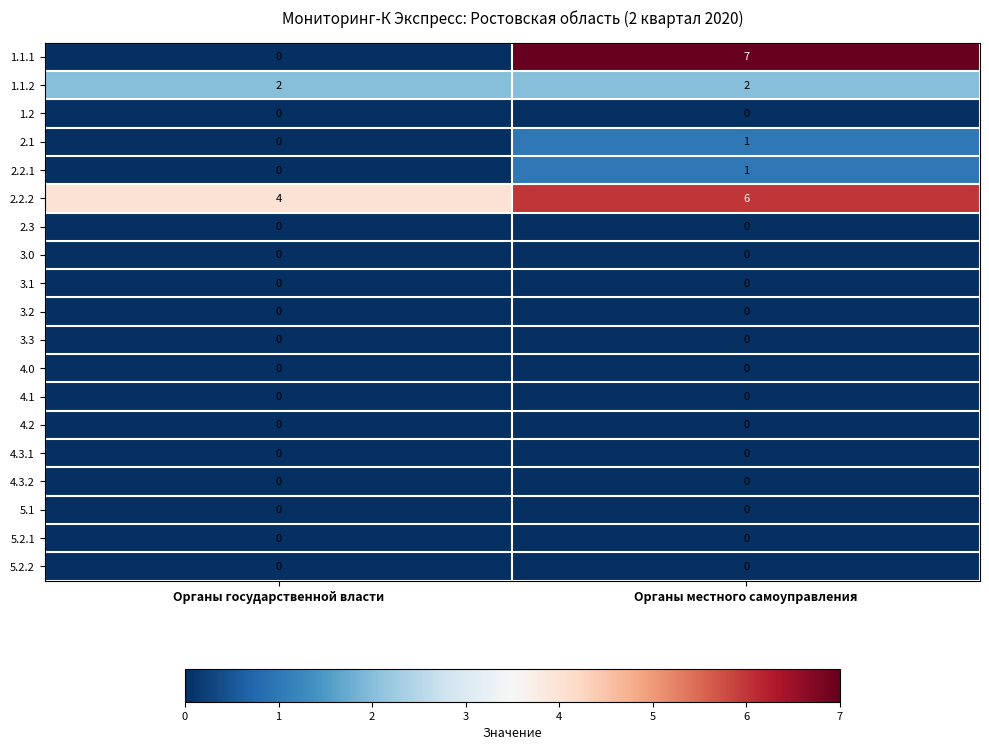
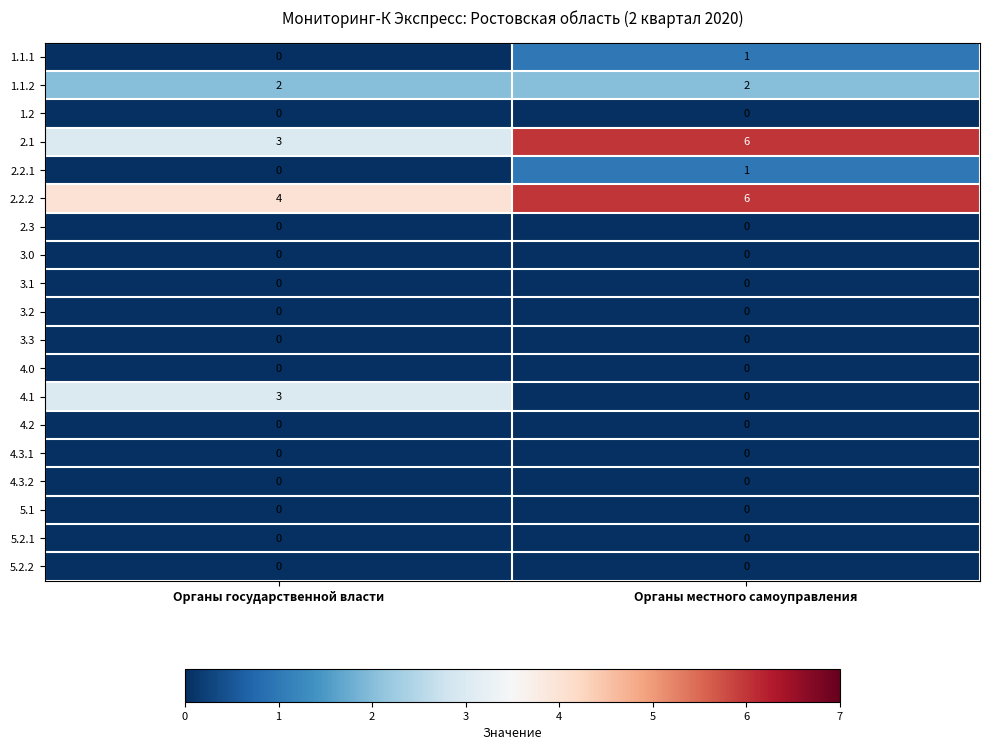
1.1.1, Органы местного самоуправления: 7 -> 1
2.1, Органы государственной власти: 0 -> 3
2.1, Органы местного самоуправления: 1 -> 6
4.1, Органы государственной власти: 0 -> 3
